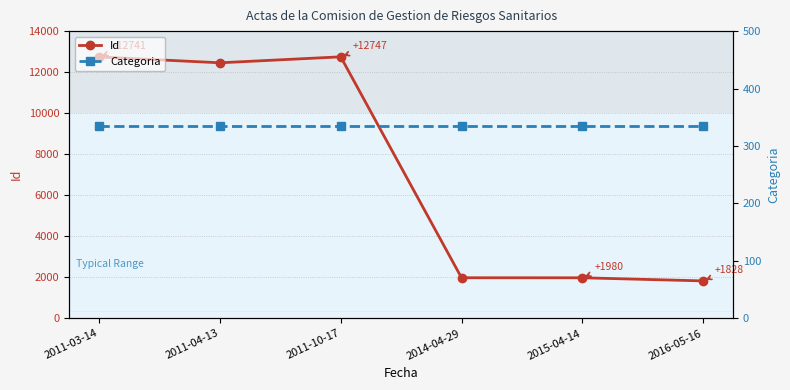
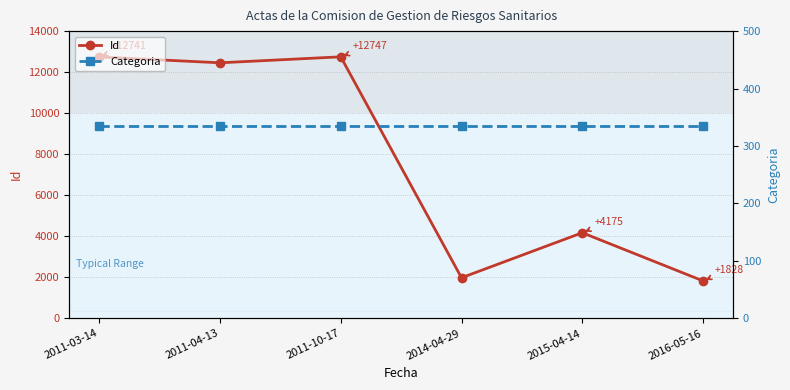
Id, 2015-04-14: +1980 -> +4175
